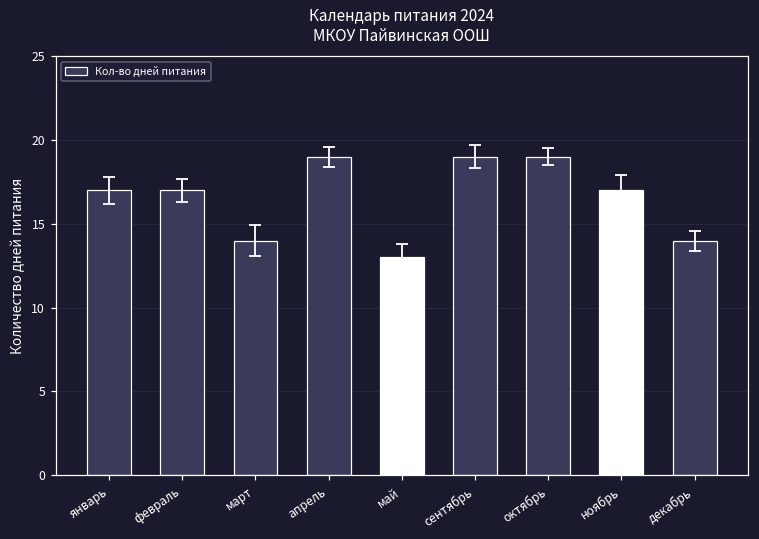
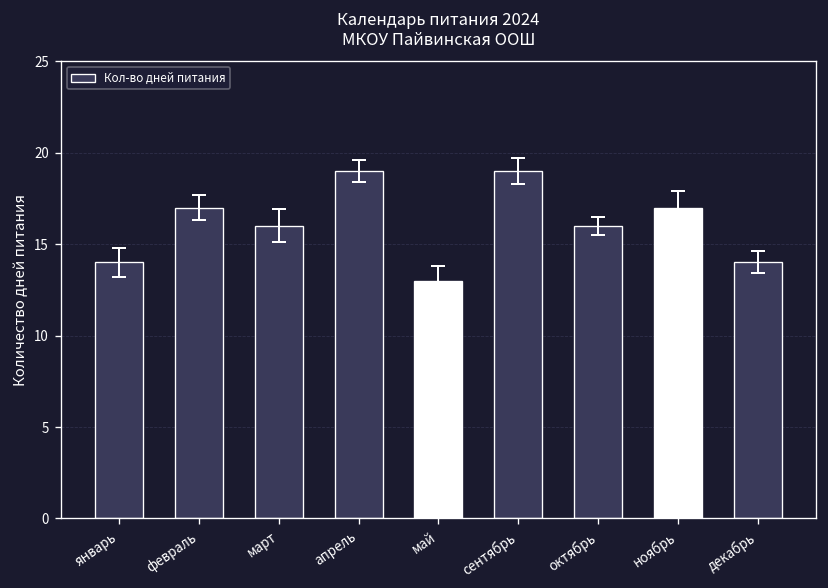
Кол-во дней питания, январь: 17 -> 14
Кол-во дней питания, март: 14 -> 16
Кол-во дней питания, октябрь: 19 -> 16
